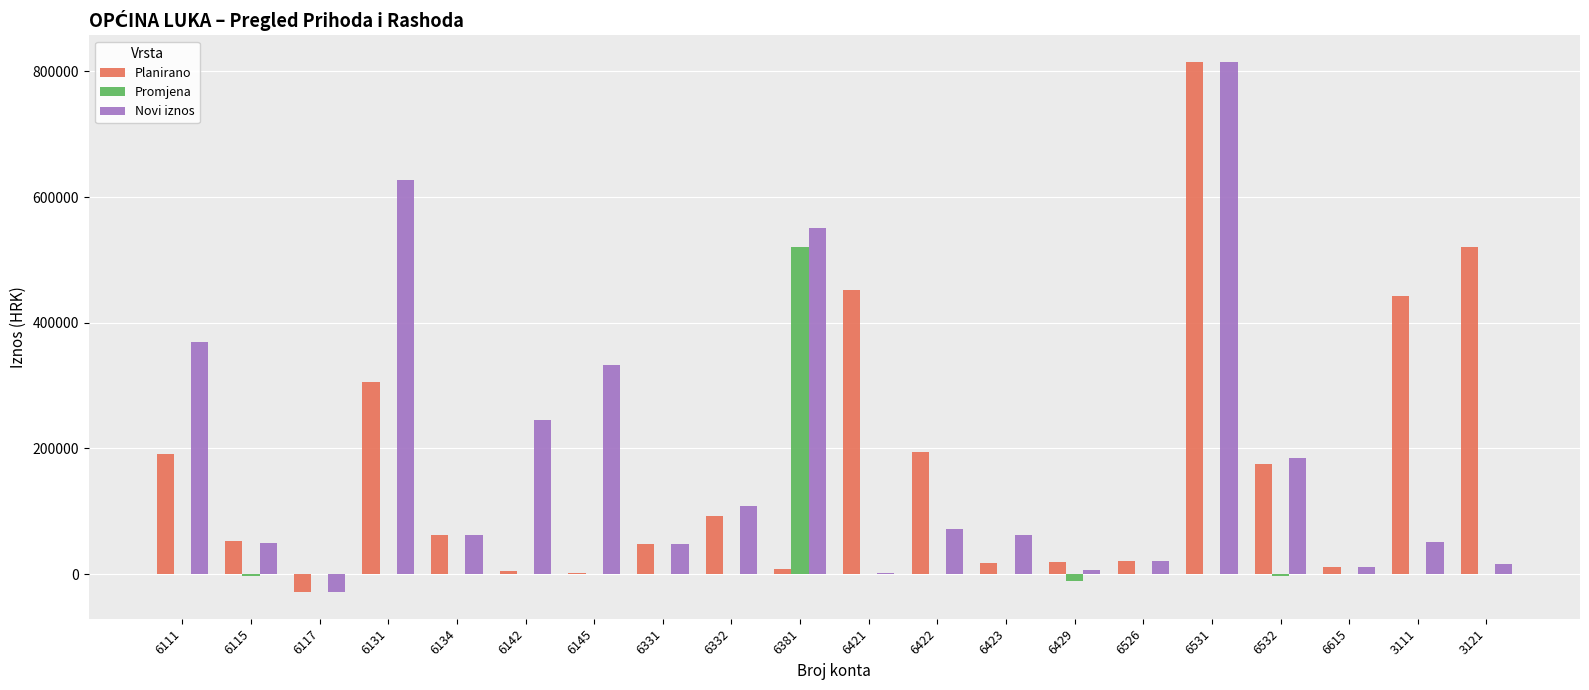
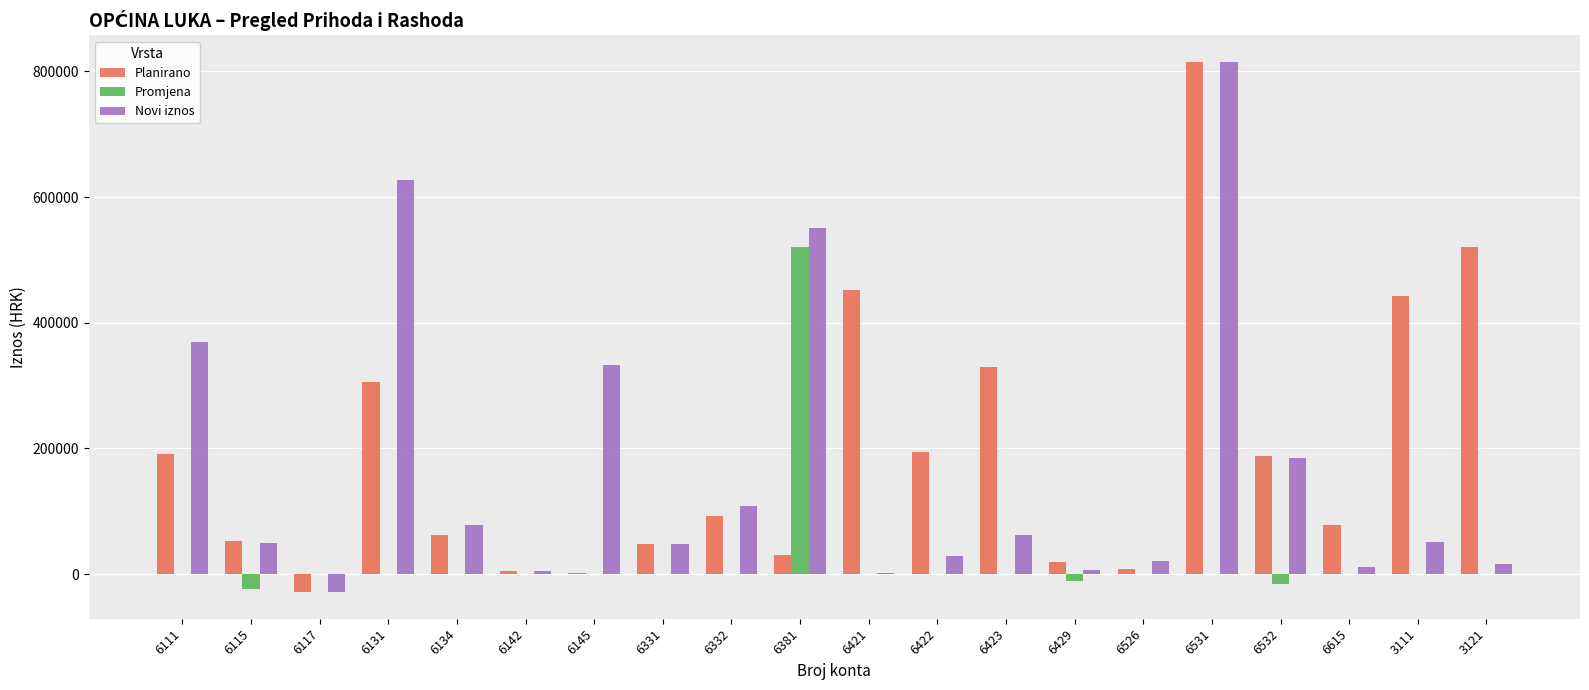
Promjena, 6115: 0 -> -20000
Novi iznos, 6134: 60000 -> 80000
Novi iznos, 6142: 250000 -> 0
Planirano, 6381: 10000 -> 30000
Novi iznos, 6422: 70000 -> 30000
Planirano, 6423: 20000 -> 330000
Planirano, 6526: 20000 -> 10000
Planirano, 6532: 170000 -> 190000
Promjena, 6532: 0 -> -20000
Planirano, 6615: 10000 -> 80000
